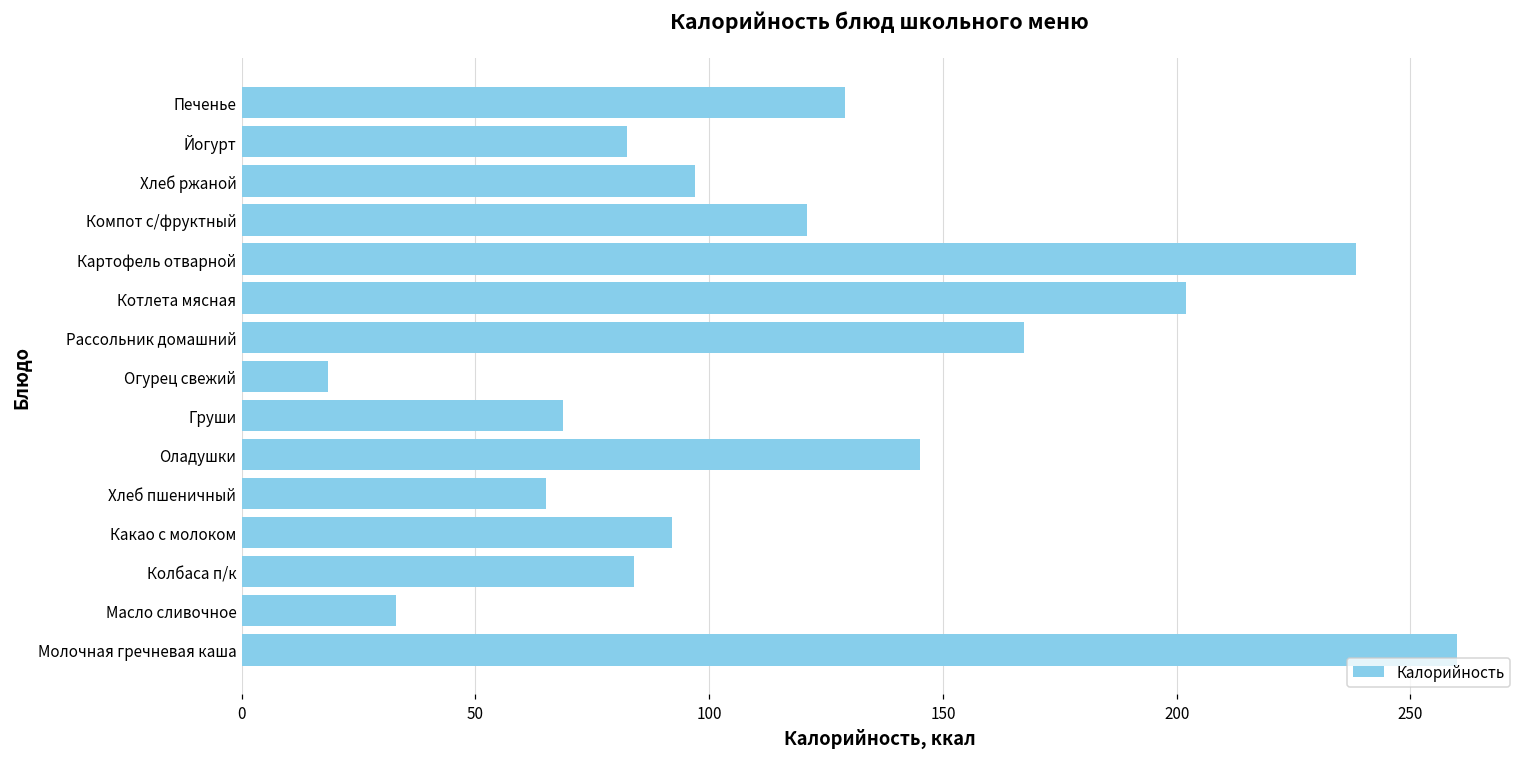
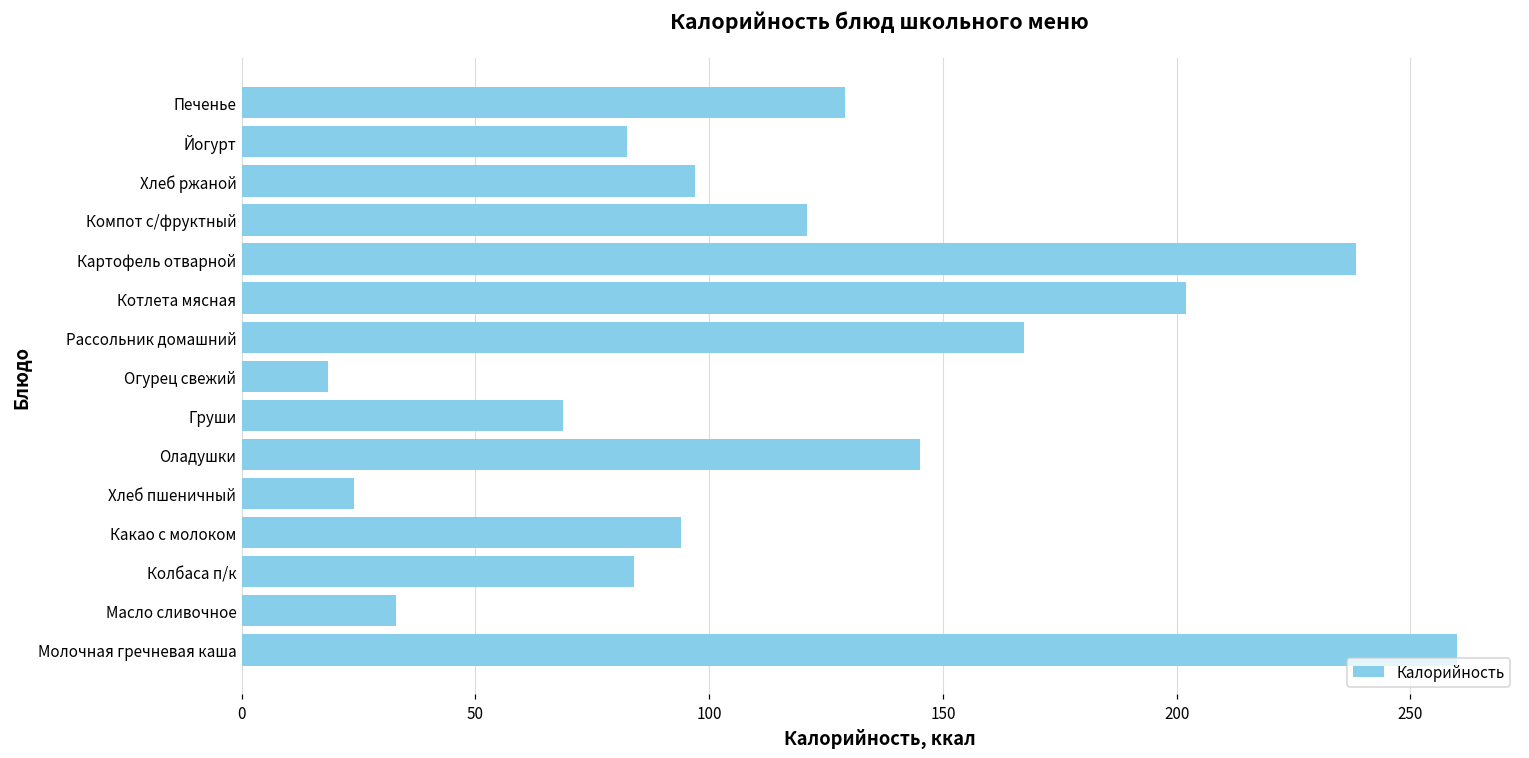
Хлеб пшеничный: 65 -> 24
Какао с молоком: 92 -> 94
